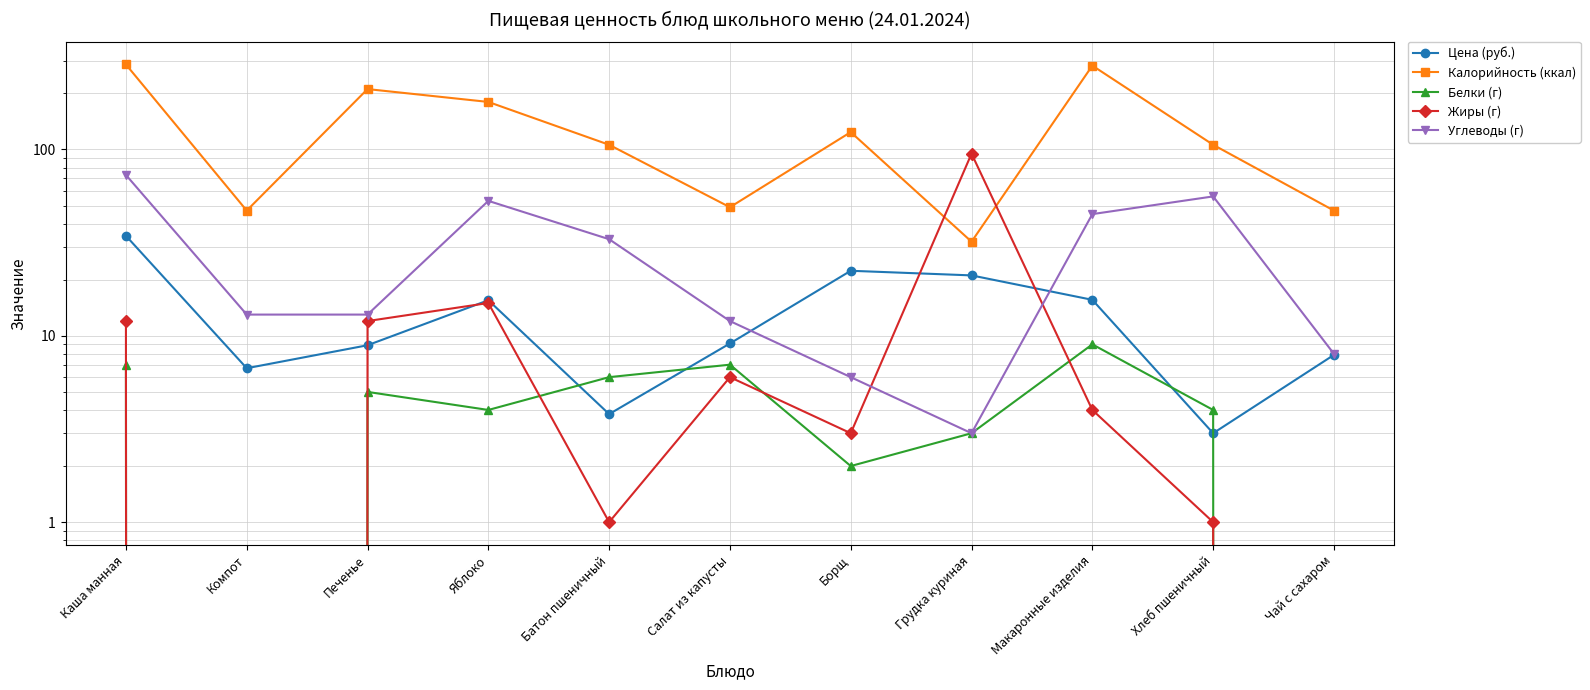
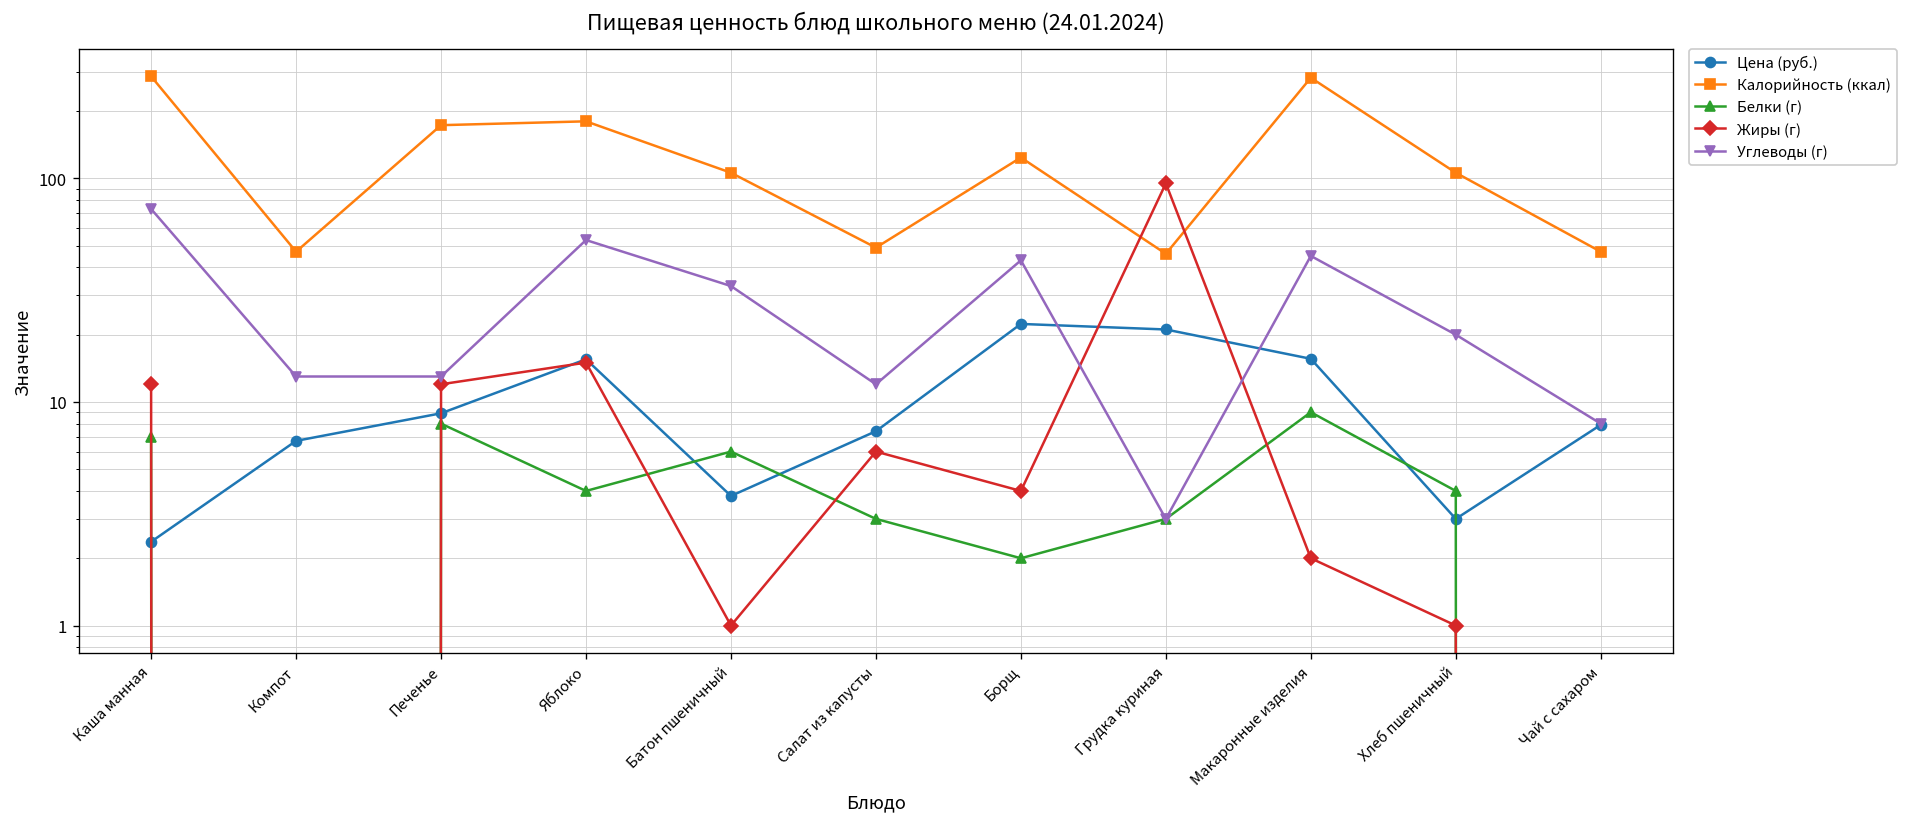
Цена (руб.), Каша манная: 34 -> 2.4
Калорийность (ккал), Печенье: 210 -> 170
Белки (г), Печенье: 5 -> 8
Цена (руб.), Салат из капусты: 9 -> 7.4
Белки (г), Салат из капусты: 7 -> 3
Жиры (г), Борщ: 3 -> 4
Углеводы (г), Борщ: 6 -> 43
Калорийность (ккал), Грудка куриная: 32 -> 46
Жиры (г), Макаронные изделия: 4 -> 2
Углеводы (г), Хлеб пшеничный: 56 -> 20
